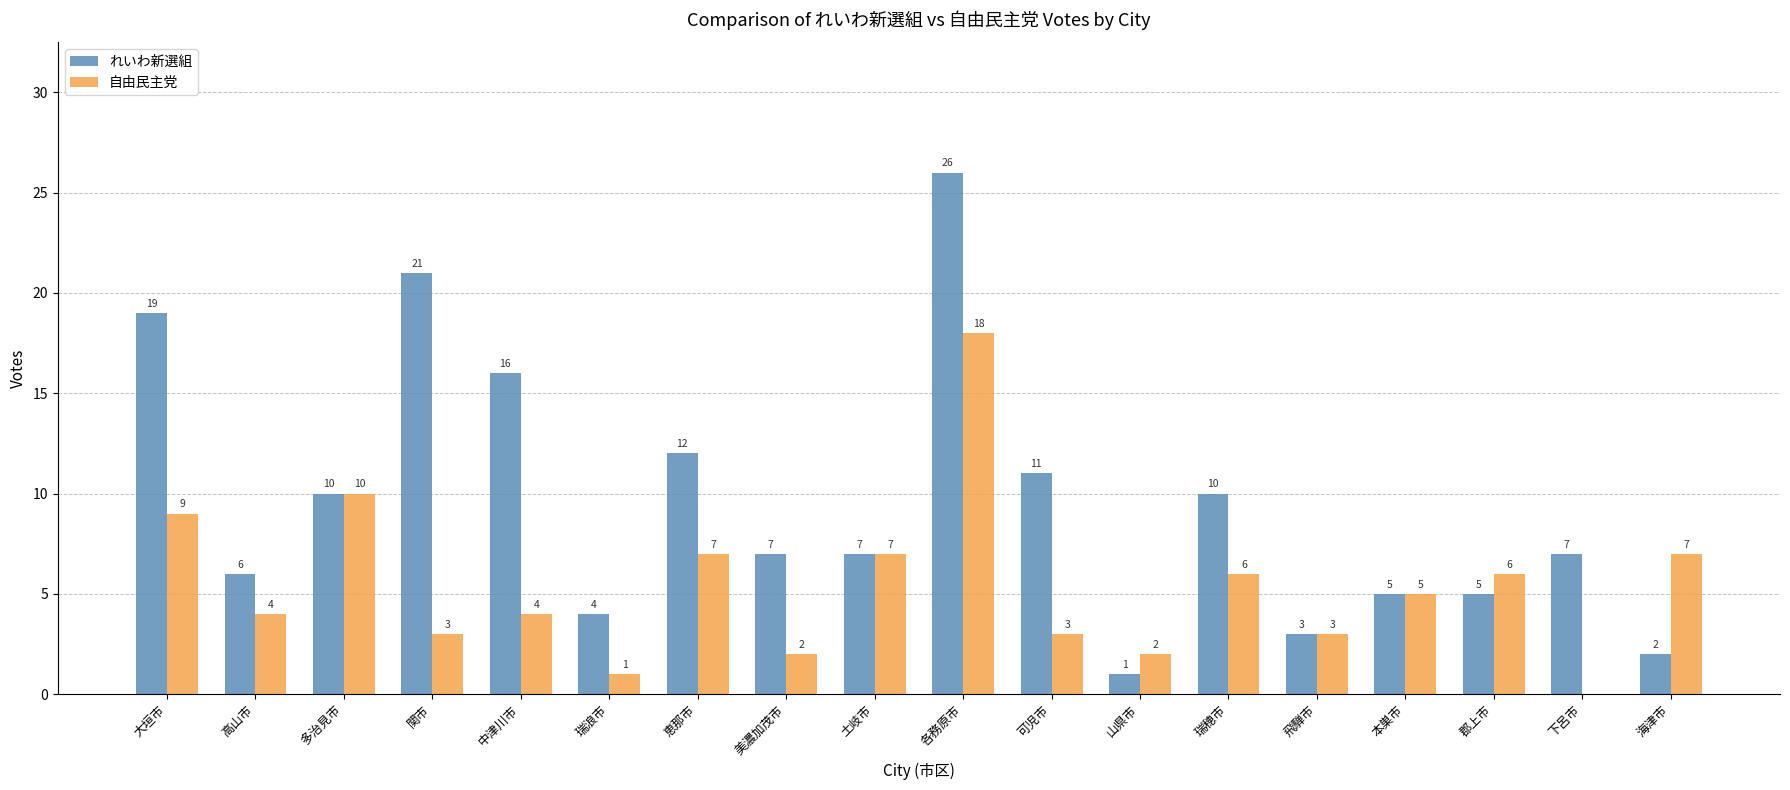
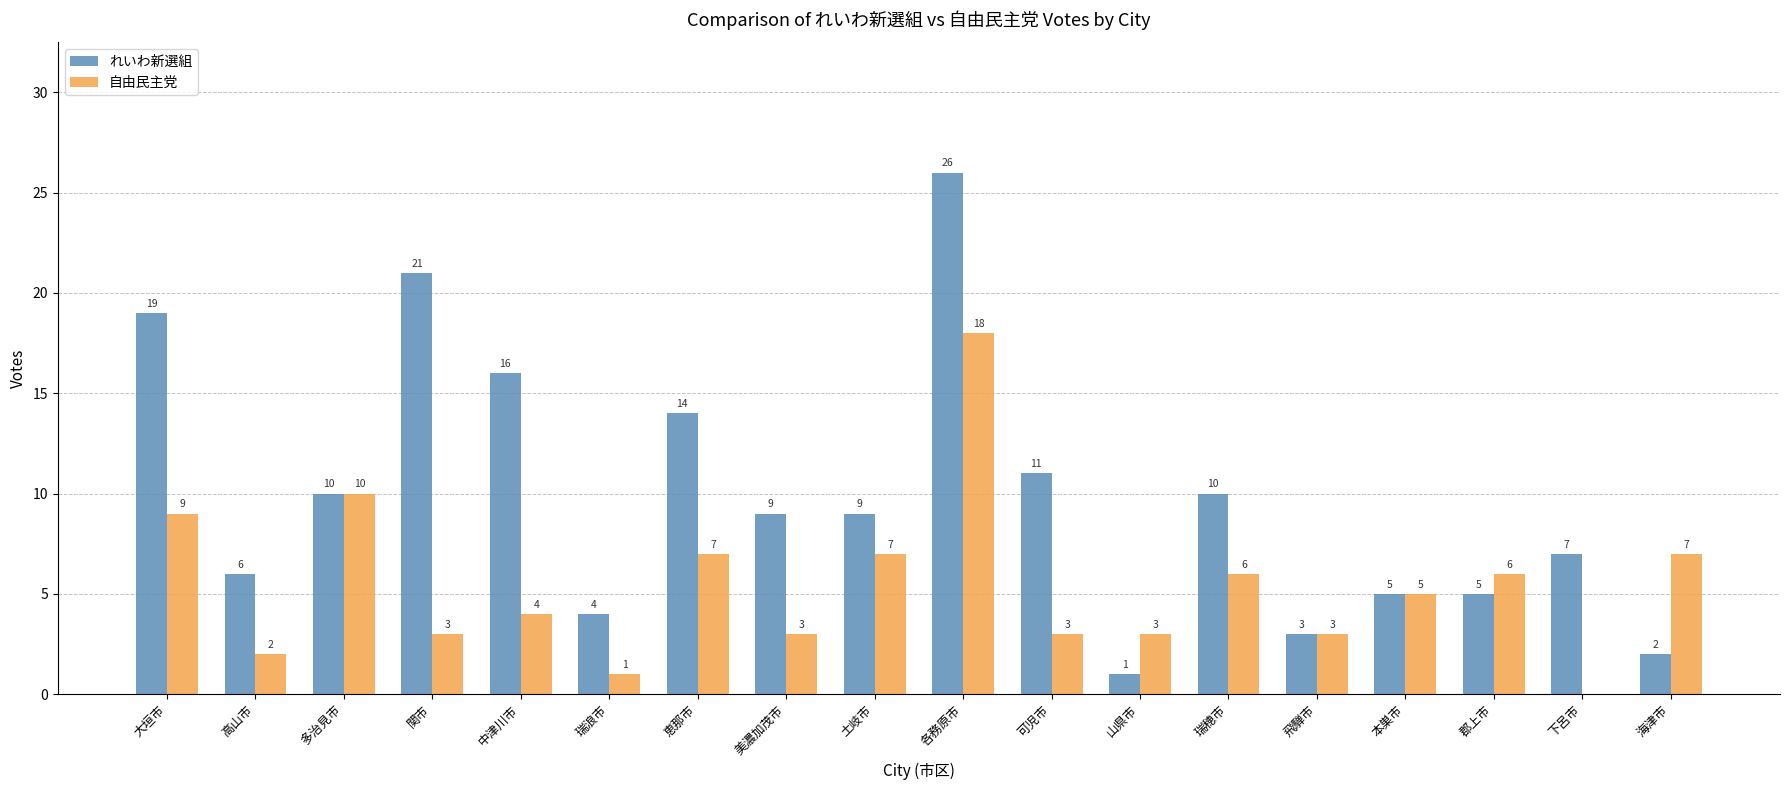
自由民主党, 高山市: 4 -> 2
れいわ新選組, 恵那市: 12 -> 14
れいわ新選組, 美濃加茂市: 7 -> 9
自由民主党, 美濃加茂市: 2 -> 3
れいわ新選組, 土岐市: 7 -> 9
自由民主党, 山県市: 2 -> 3
